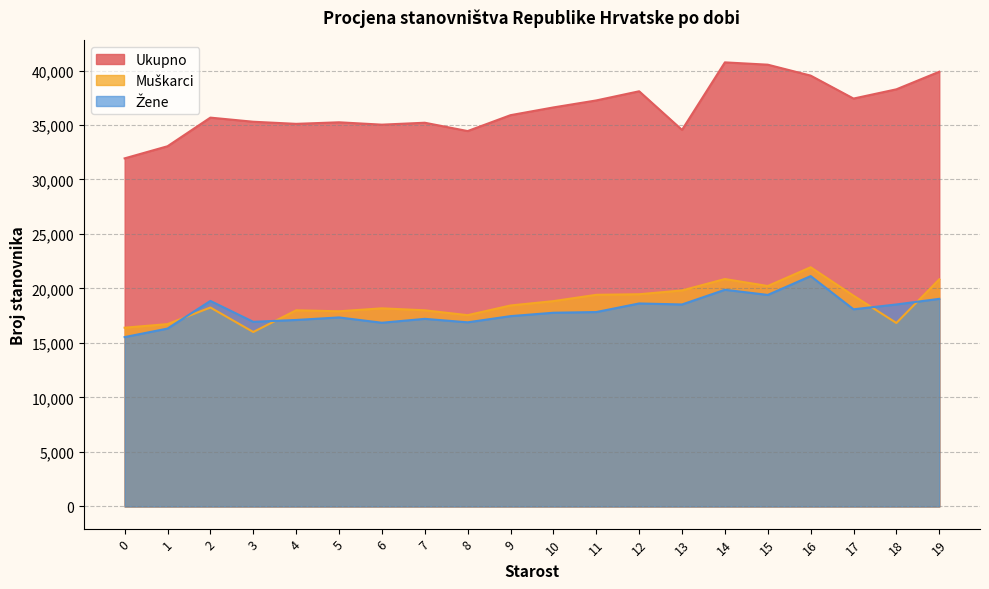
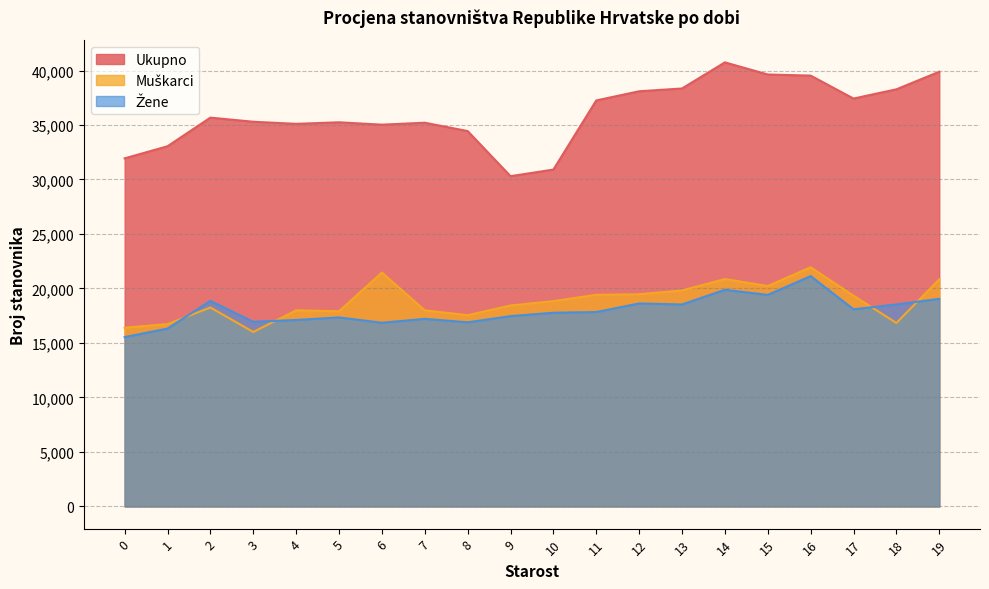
Muškarci, 6: 18,200 -> 21,500
Ukupno, 9: 35,900 -> 30,300
Ukupno, 10: 36,600 -> 30,900
Ukupno, 13: 34,500 -> 38,400
Ukupno, 15: 40,500 -> 39,600
